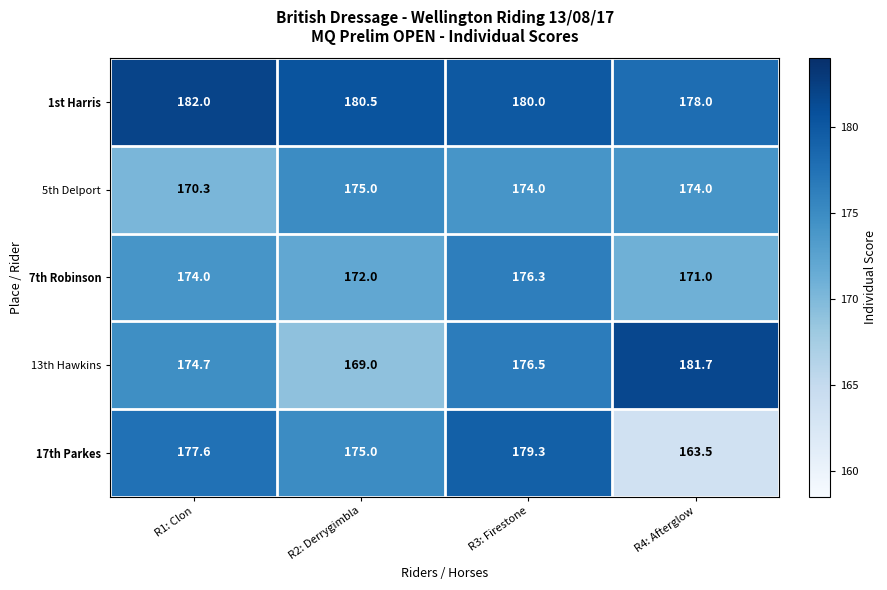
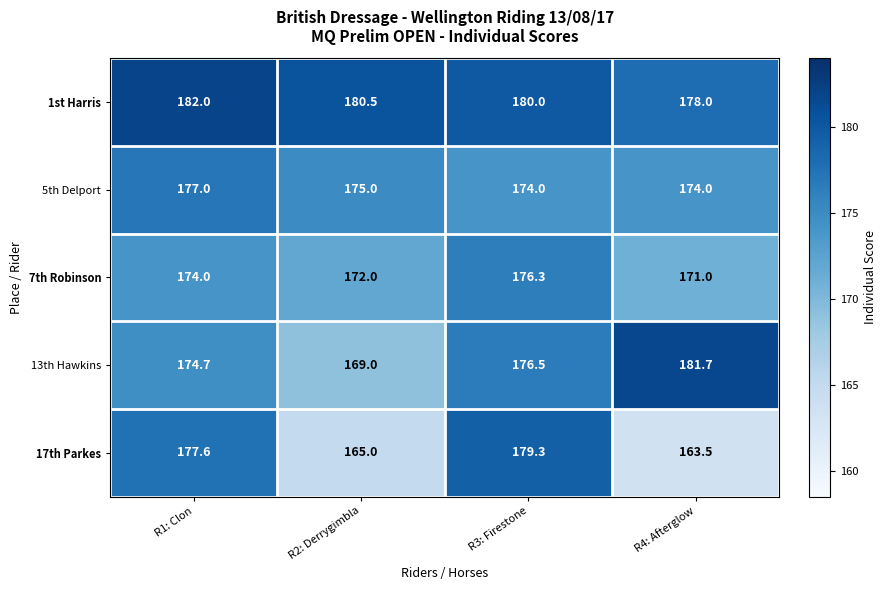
5th Delport, R1: Clon: 170.3 -> 177.0
17th Parkes, R2: Derrygimbla: 175.0 -> 165.0
